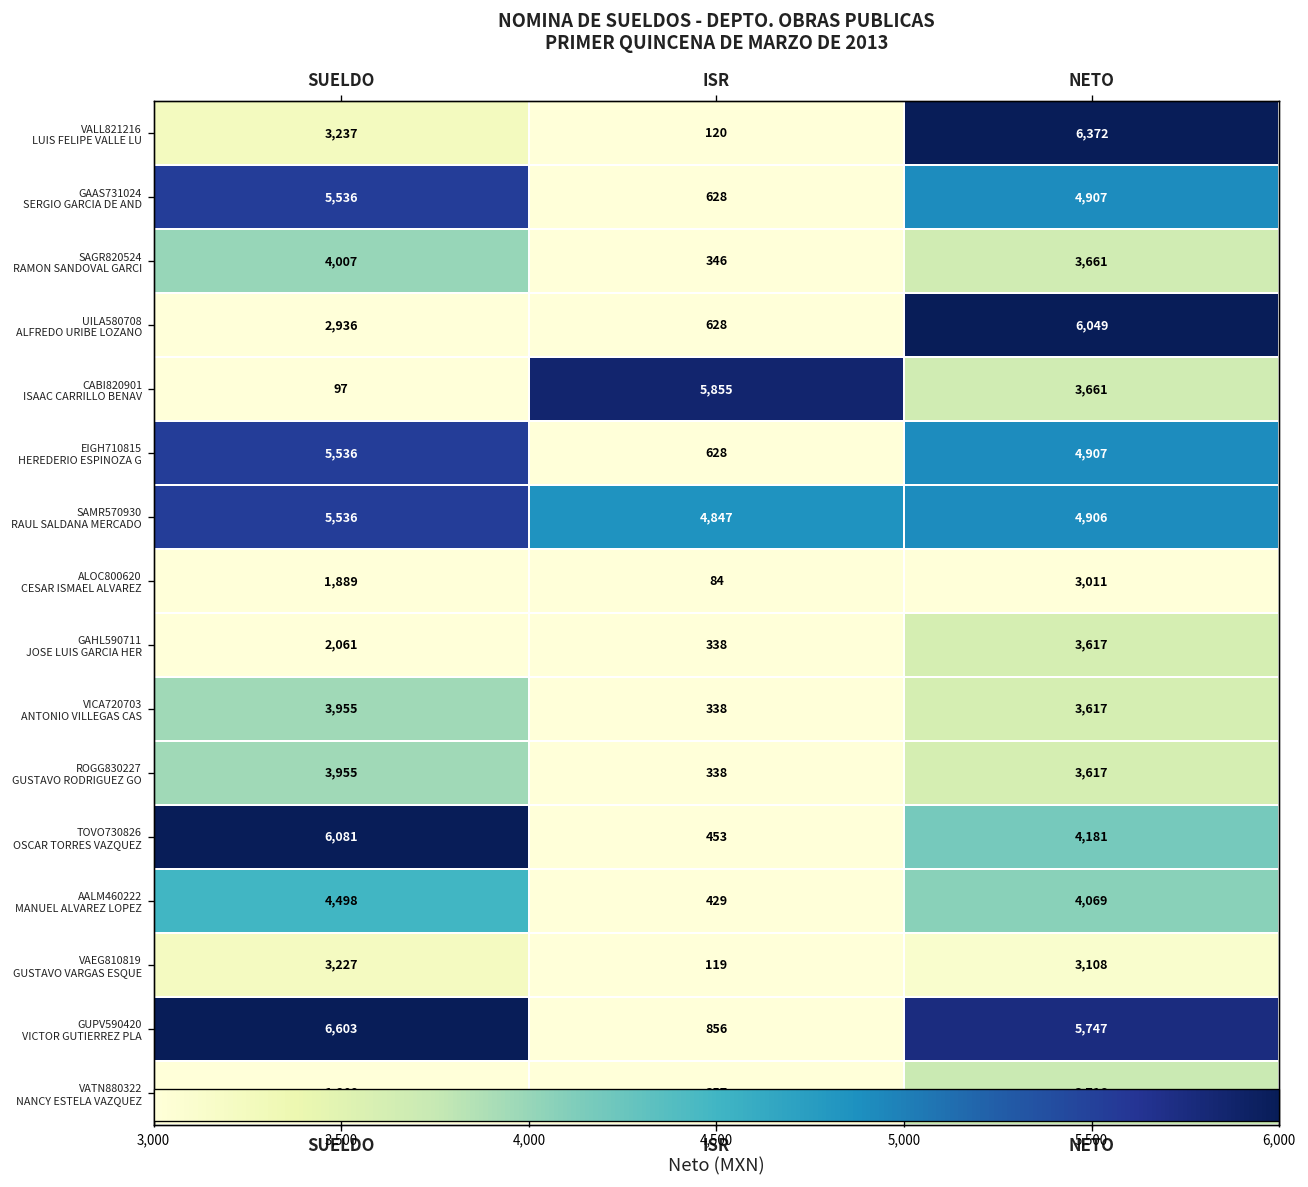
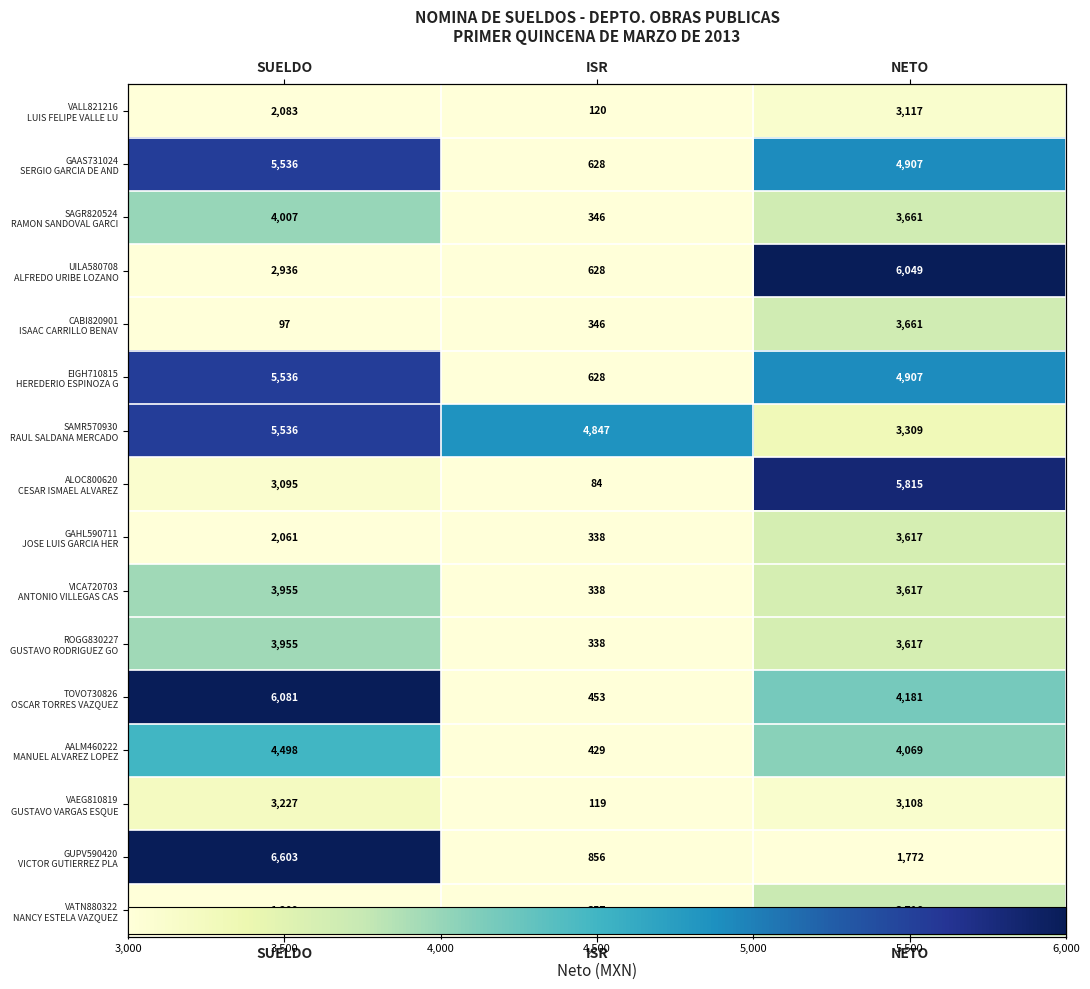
VALL821216 LUIS FELIPE VALLE LU, SUELDO: 3,237 -> 2,083
VALL821216 LUIS FELIPE VALLE LU, NETO: 6,372 -> 3,117
CABI820901 ISAAC CARRILLO BENAV, ISR: 5,855 -> 346
SAMR570930 RAUL SALDANA MERCADO, NETO: 4,906 -> 3,309
ALOC800620 CESAR ISMAEL ALVAREZ, SUELDO: 1,889 -> 3,095
ALOC800620 CESAR ISMAEL ALVAREZ, NETO: 3,011 -> 5,815
GUPV590420 VICTOR GUTIERREZ PLA, NETO: 5,747 -> 1,772
